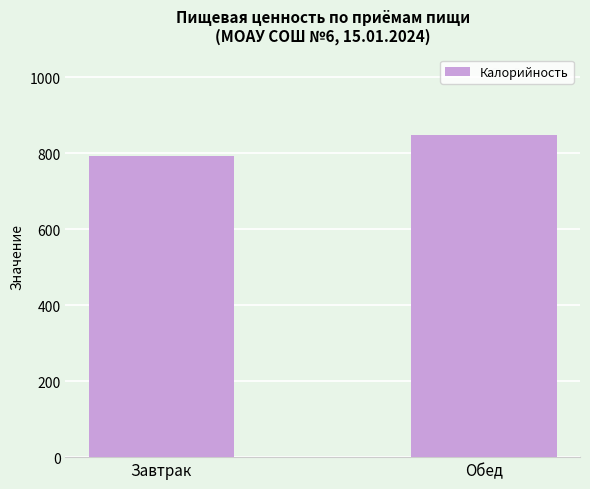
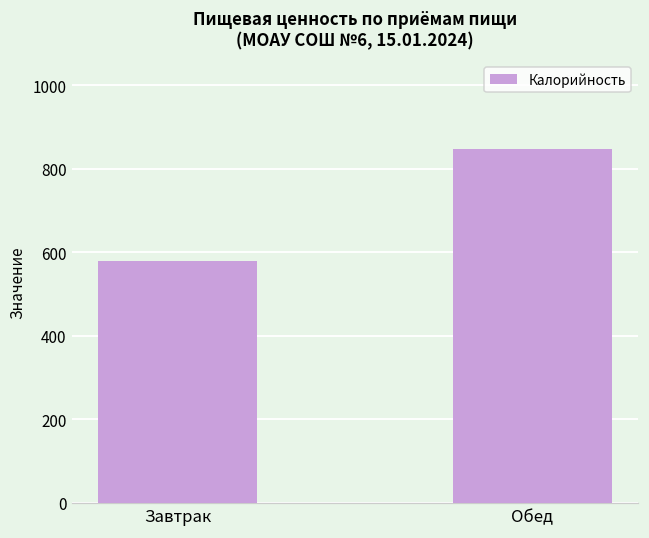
Завтрак: 790 -> 580
